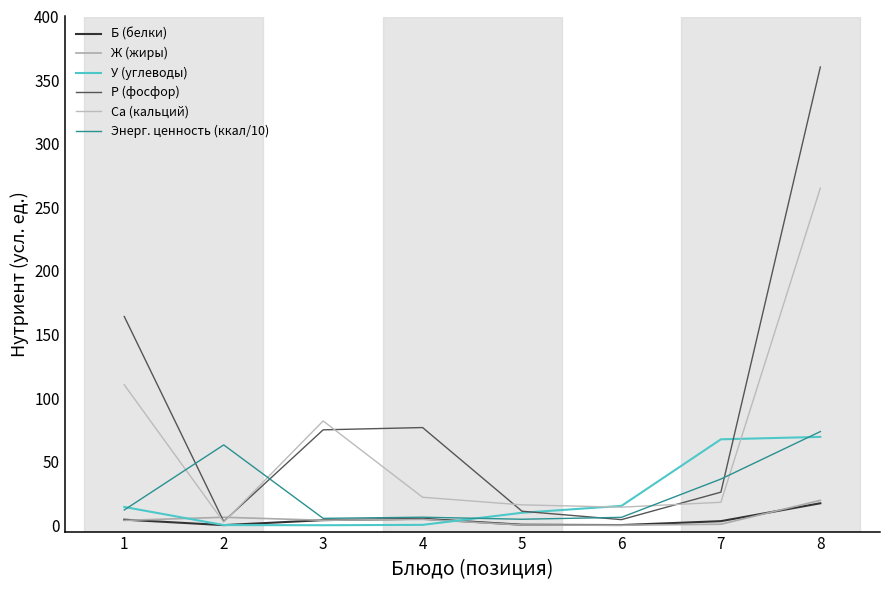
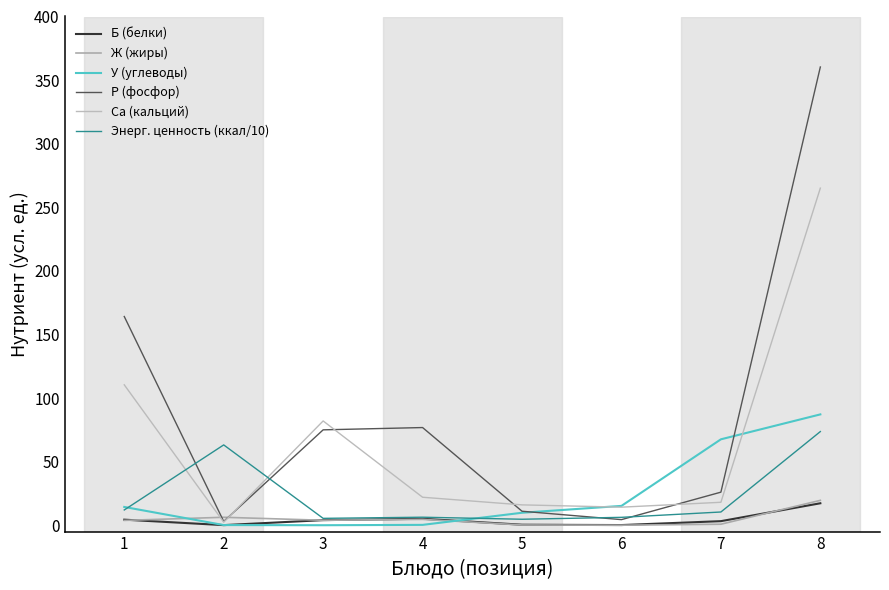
Энерг. ценность (ккал/10), 7: 36 -> 10
У (углеводы), 8: 69 -> 87
